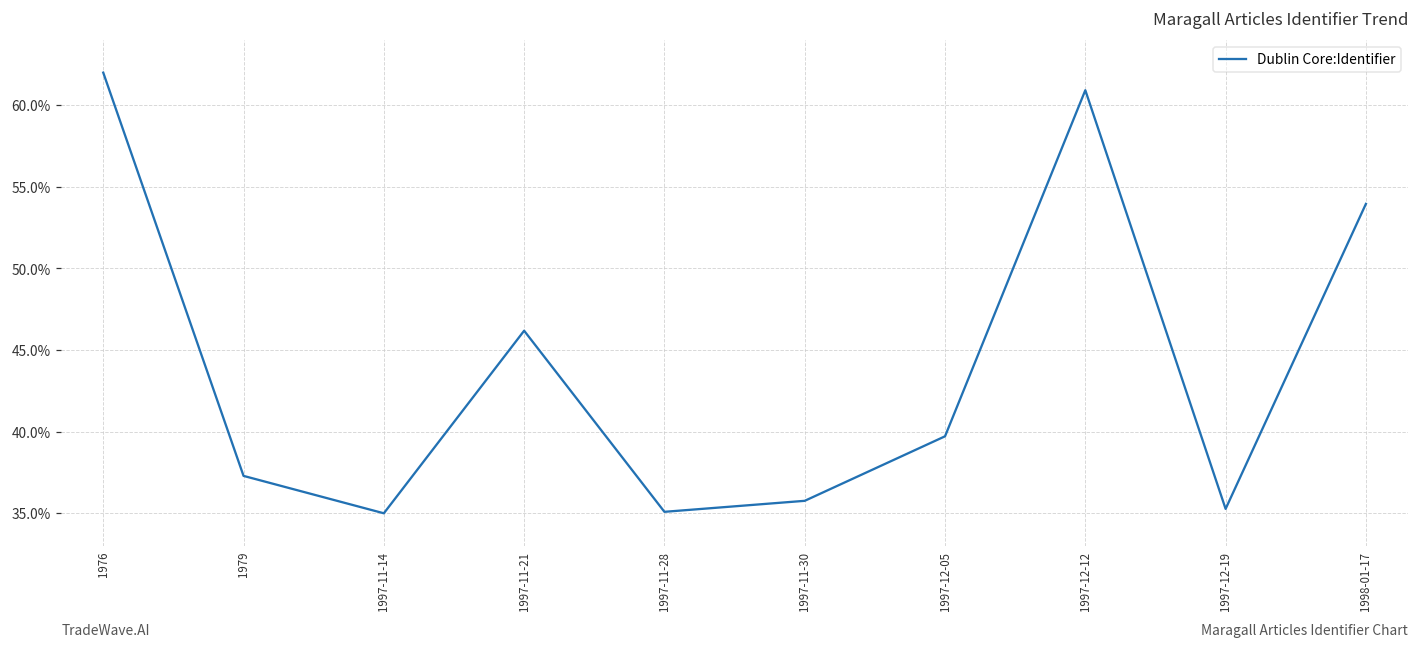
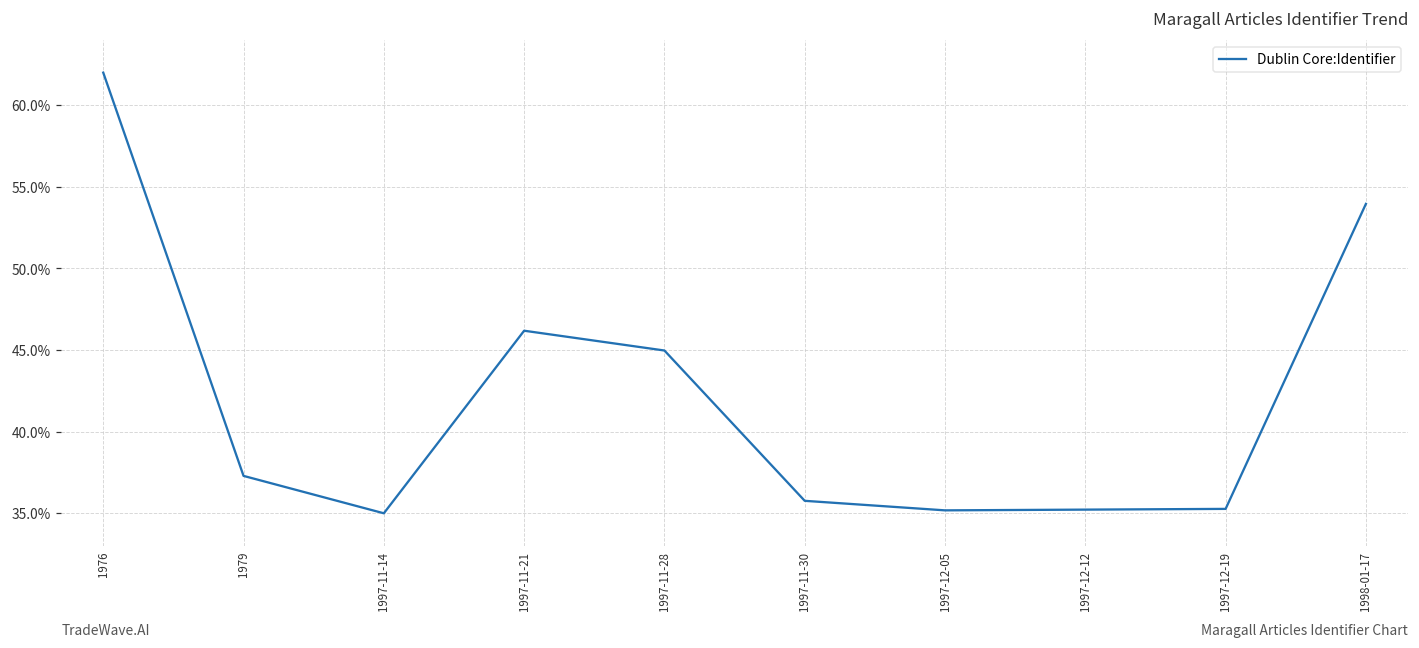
1997-11-28: 35.1% -> 45.0%
1997-12-05: 39.7% -> 35.2%
1997-12-12: 60.9% -> 35.2%
